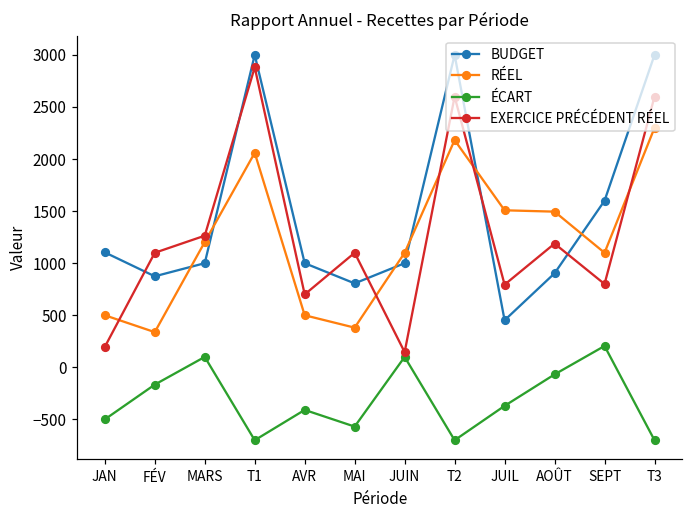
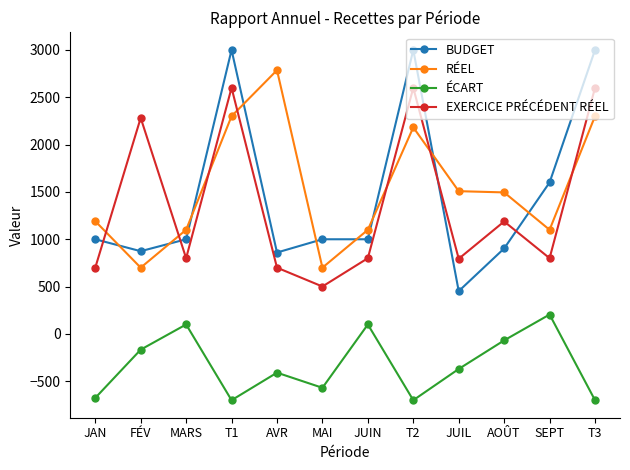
BUDGET, JAN: 1100 -> 1000
RÉEL, JAN: 500 -> 1200
ÉCART, JAN: -500 -> -700
EXERCICE PRÉCÉDENT RÉEL, JAN: 200 -> 700
RÉEL, FÉV: 300 -> 700
EXERCICE PRÉCÉDENT RÉEL, FÉV: 1100 -> 2300
RÉEL, MARS: 1200 -> 1100
EXERCICE PRÉCÉDENT RÉEL, MARS: 1300 -> 800
RÉEL, T1: 2100 -> 2300
EXERCICE PRÉCÉDENT RÉEL, T1: 2900 -> 2600
BUDGET, AVR: 1000 -> 900
RÉEL, AVR: 500 -> 2800
BUDGET, MAI: 800 -> 1000
RÉEL, MAI: 400 -> 700
EXERCICE PRÉCÉDENT RÉEL, MAI: 1100 -> 500
EXERCICE PRÉCÉDENT RÉEL, JUIN: 100 -> 800
